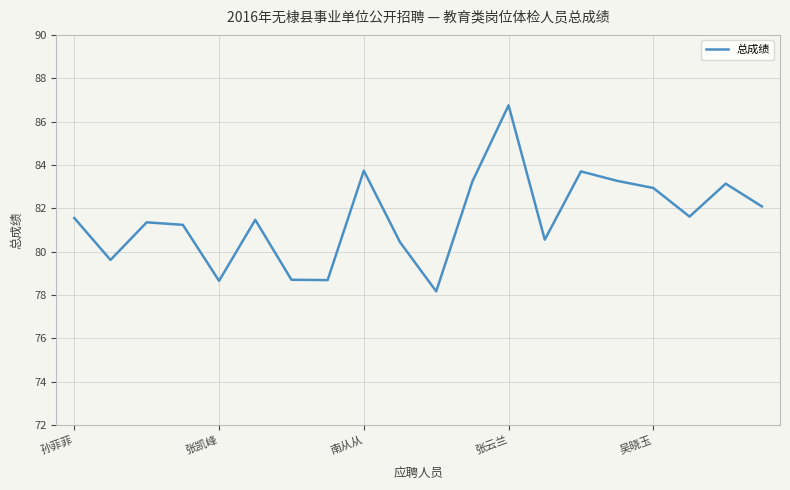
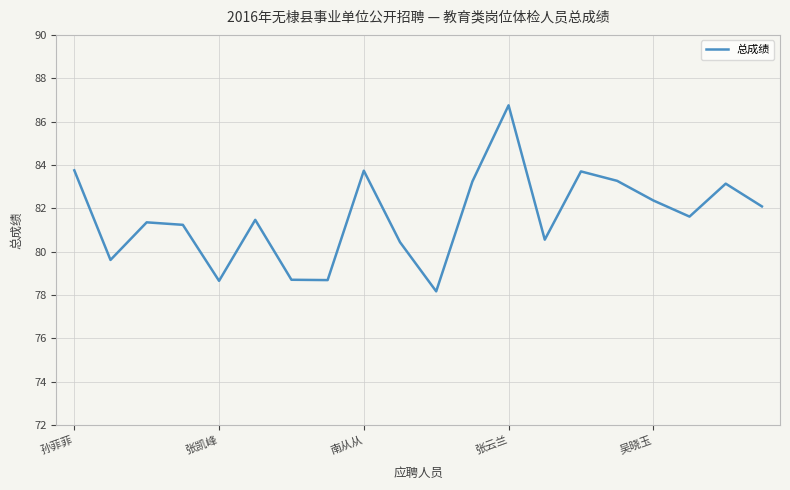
孙菲菲: 81.6 -> 83.8
吴晓玉: 82.9 -> 82.4
